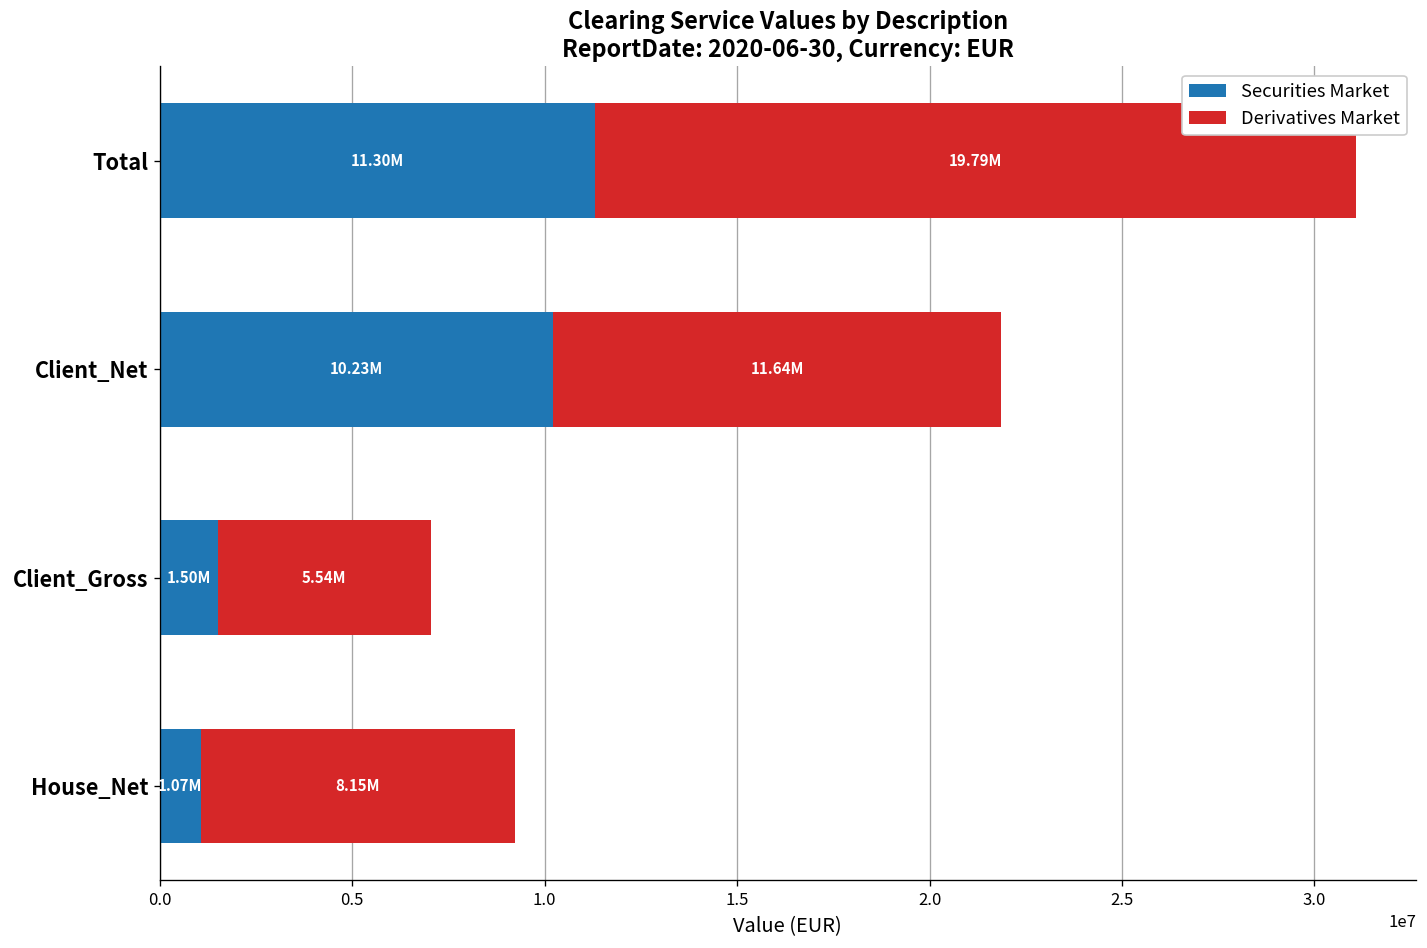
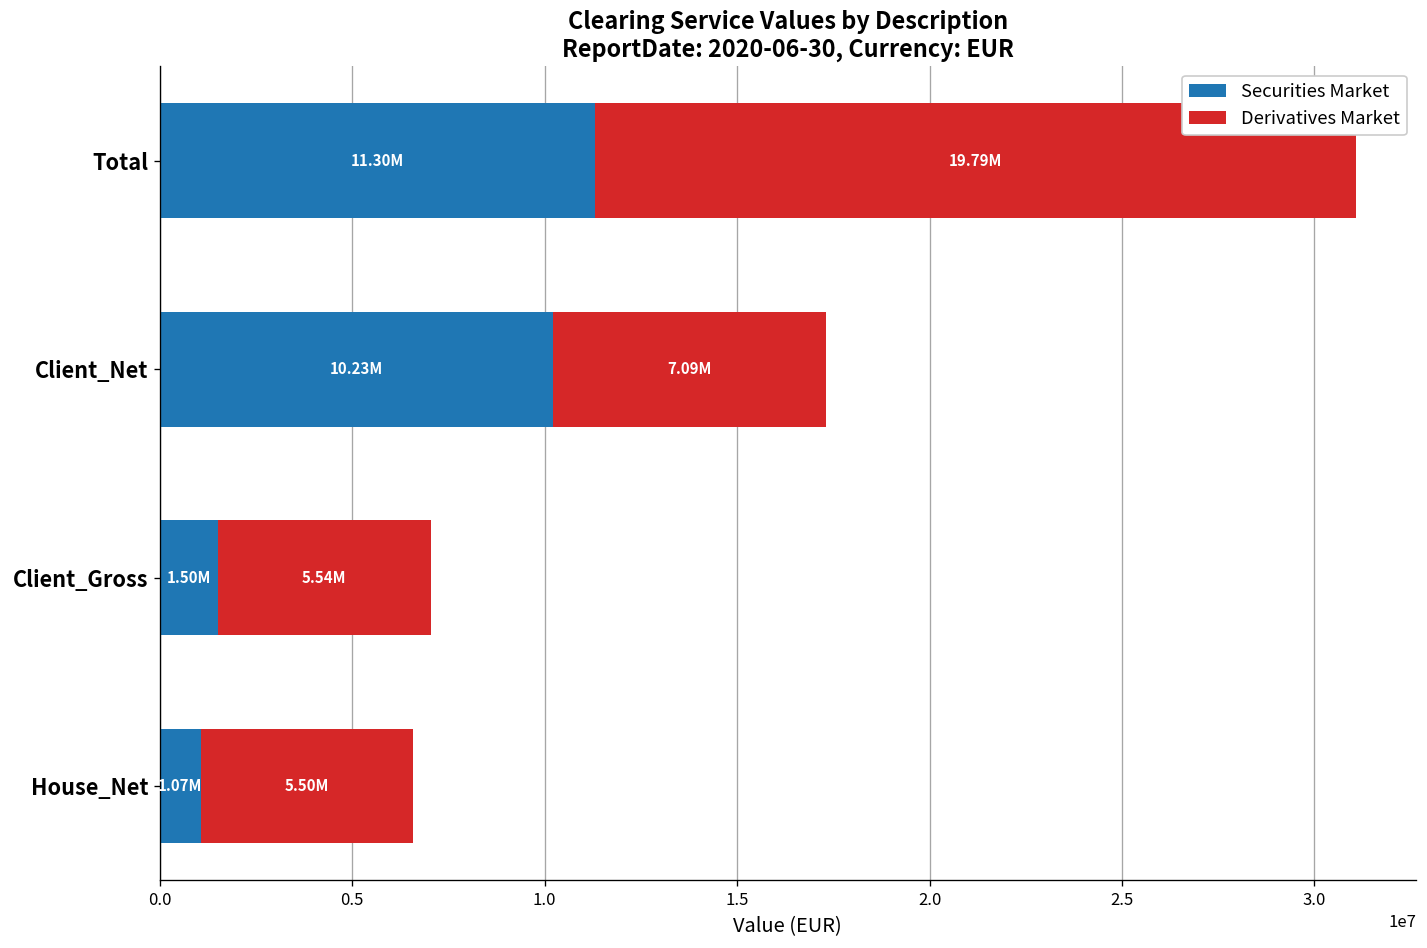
Derivatives Market, Client_Net: 11.64M -> 7.09M
Derivatives Market, House_Net: 8.15M -> 5.50M
